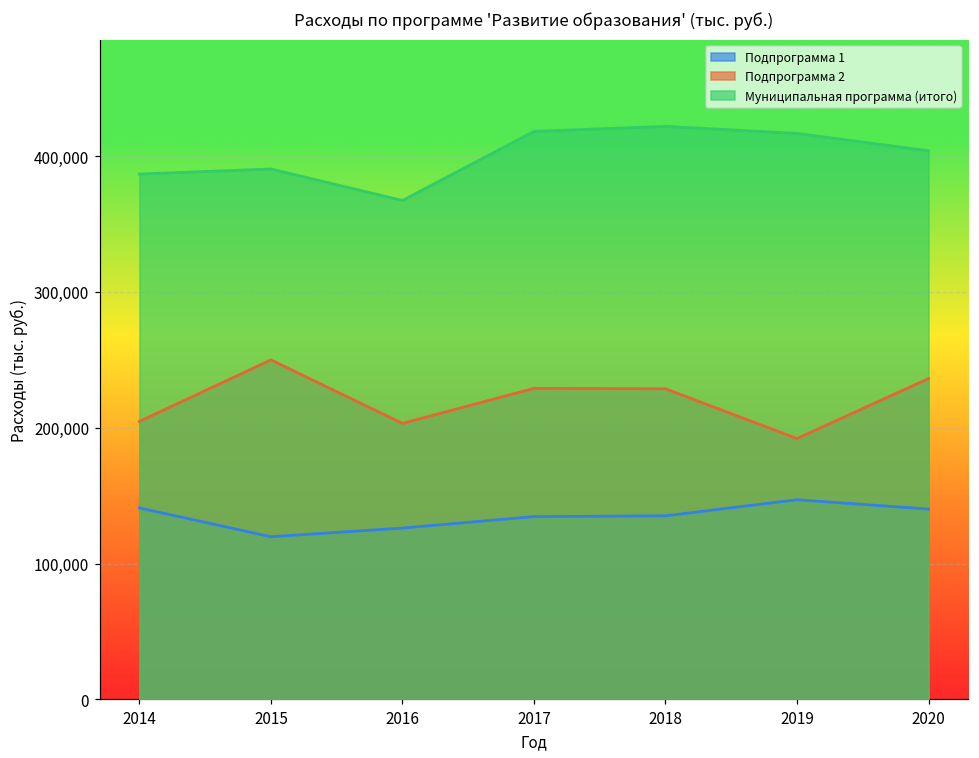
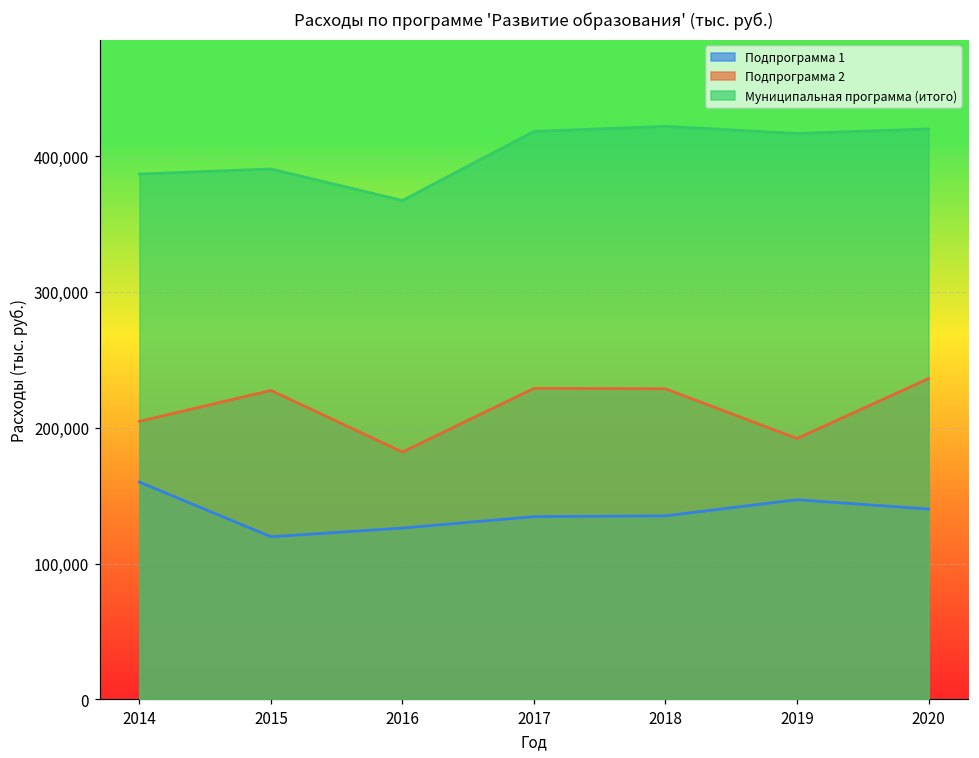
Подпрограмма 1, 2014: 141,000 -> 160,000
Подпрограмма 2, 2015: 250,000 -> 228,000
Подпрограмма 2, 2016: 203,000 -> 182,000
Муниципальная программа (итого), 2020: 404,000 -> 420,000
